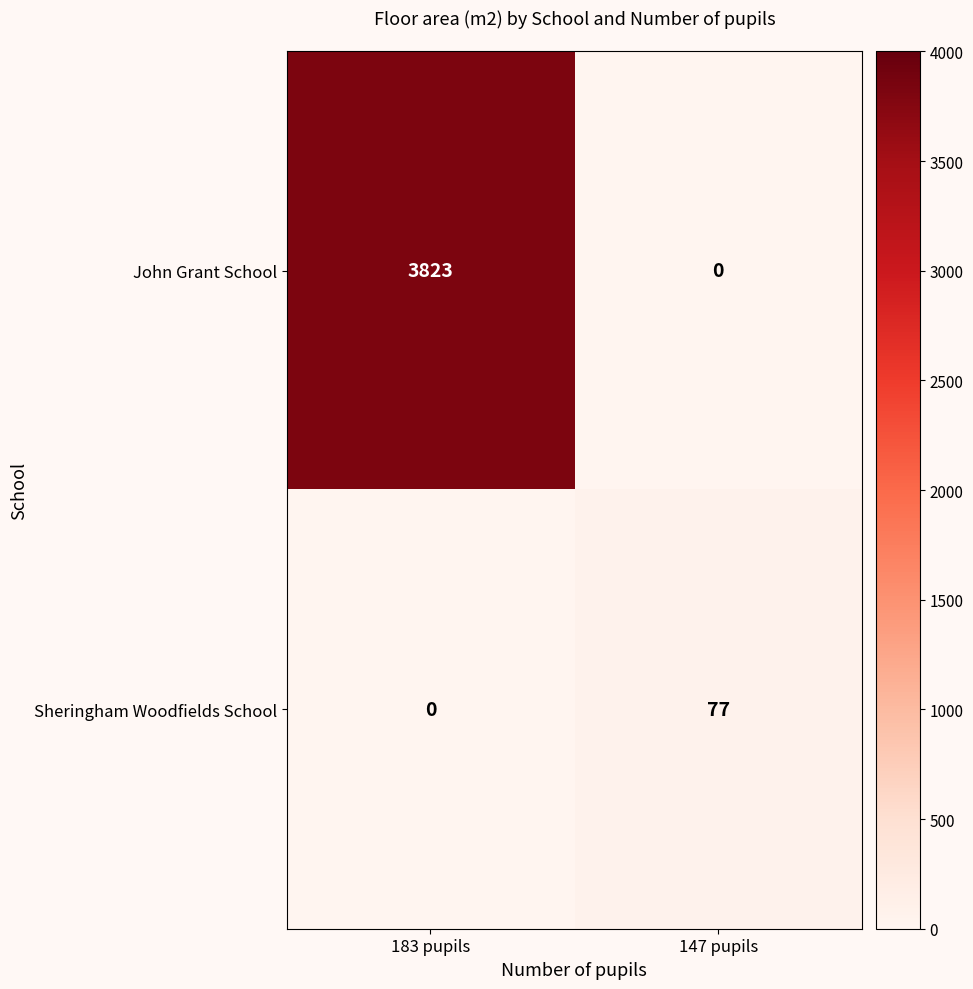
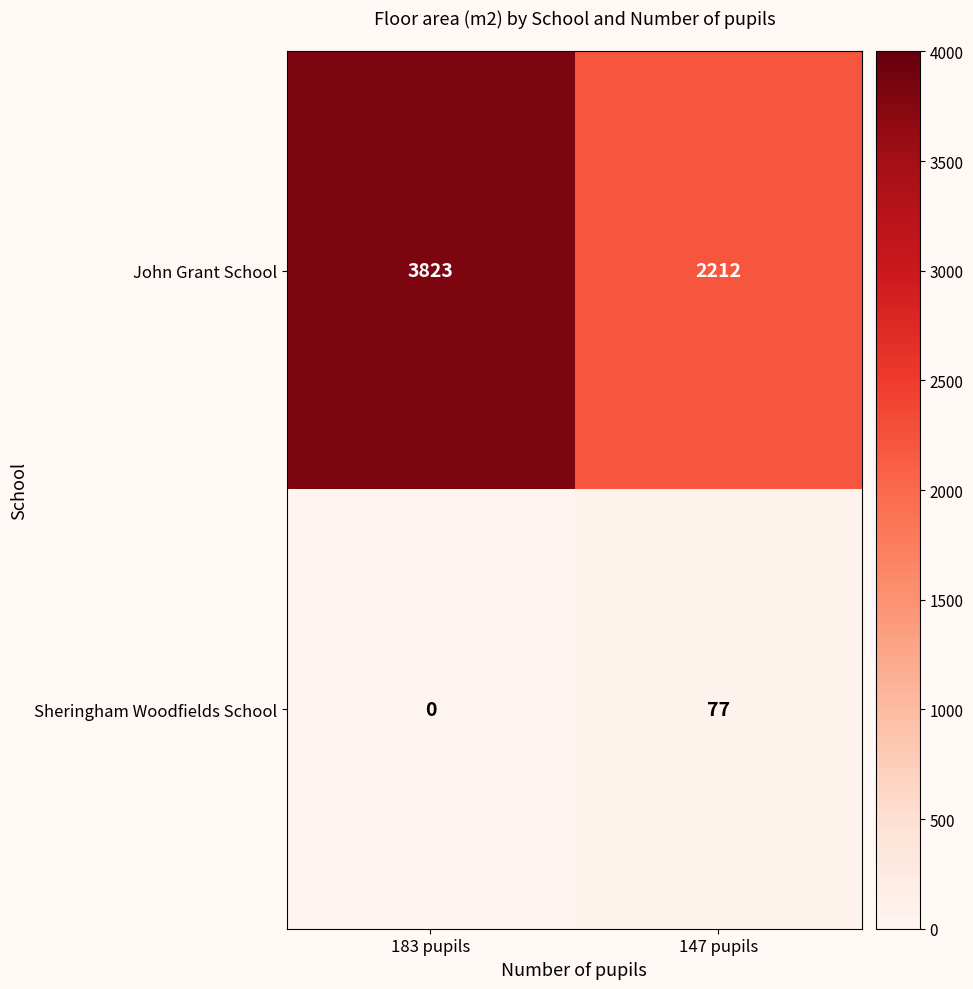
John Grant School, 147 pupils: 0 -> 2212
